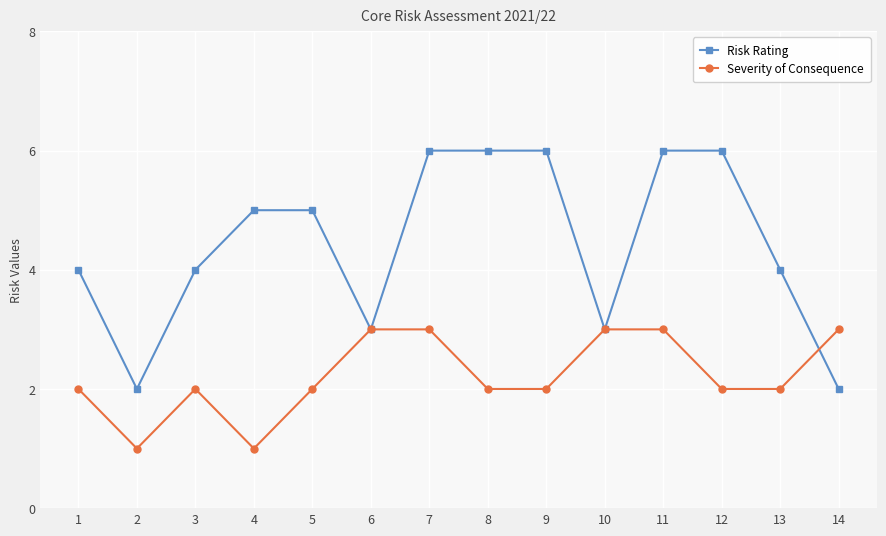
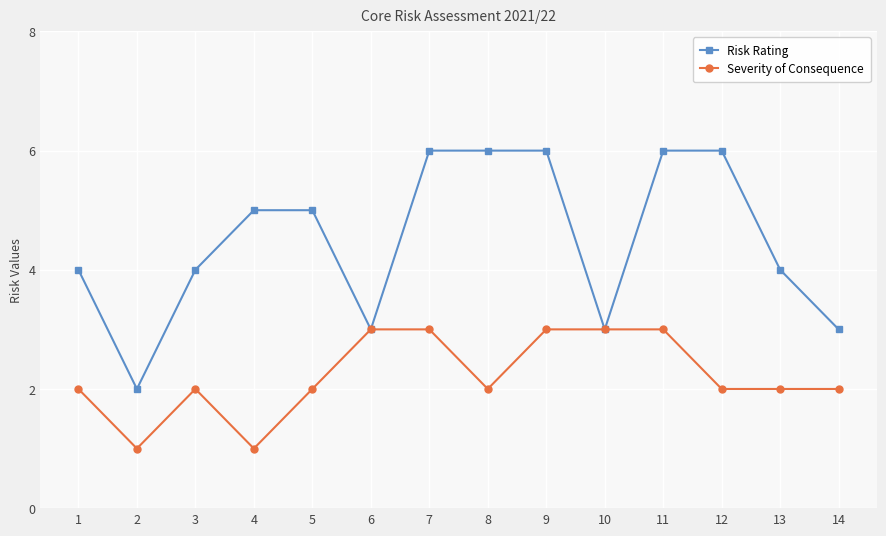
Severity of Consequence, 9: 2 -> 3
Risk Rating, 14: 2 -> 3
Severity of Consequence, 14: 3 -> 2
